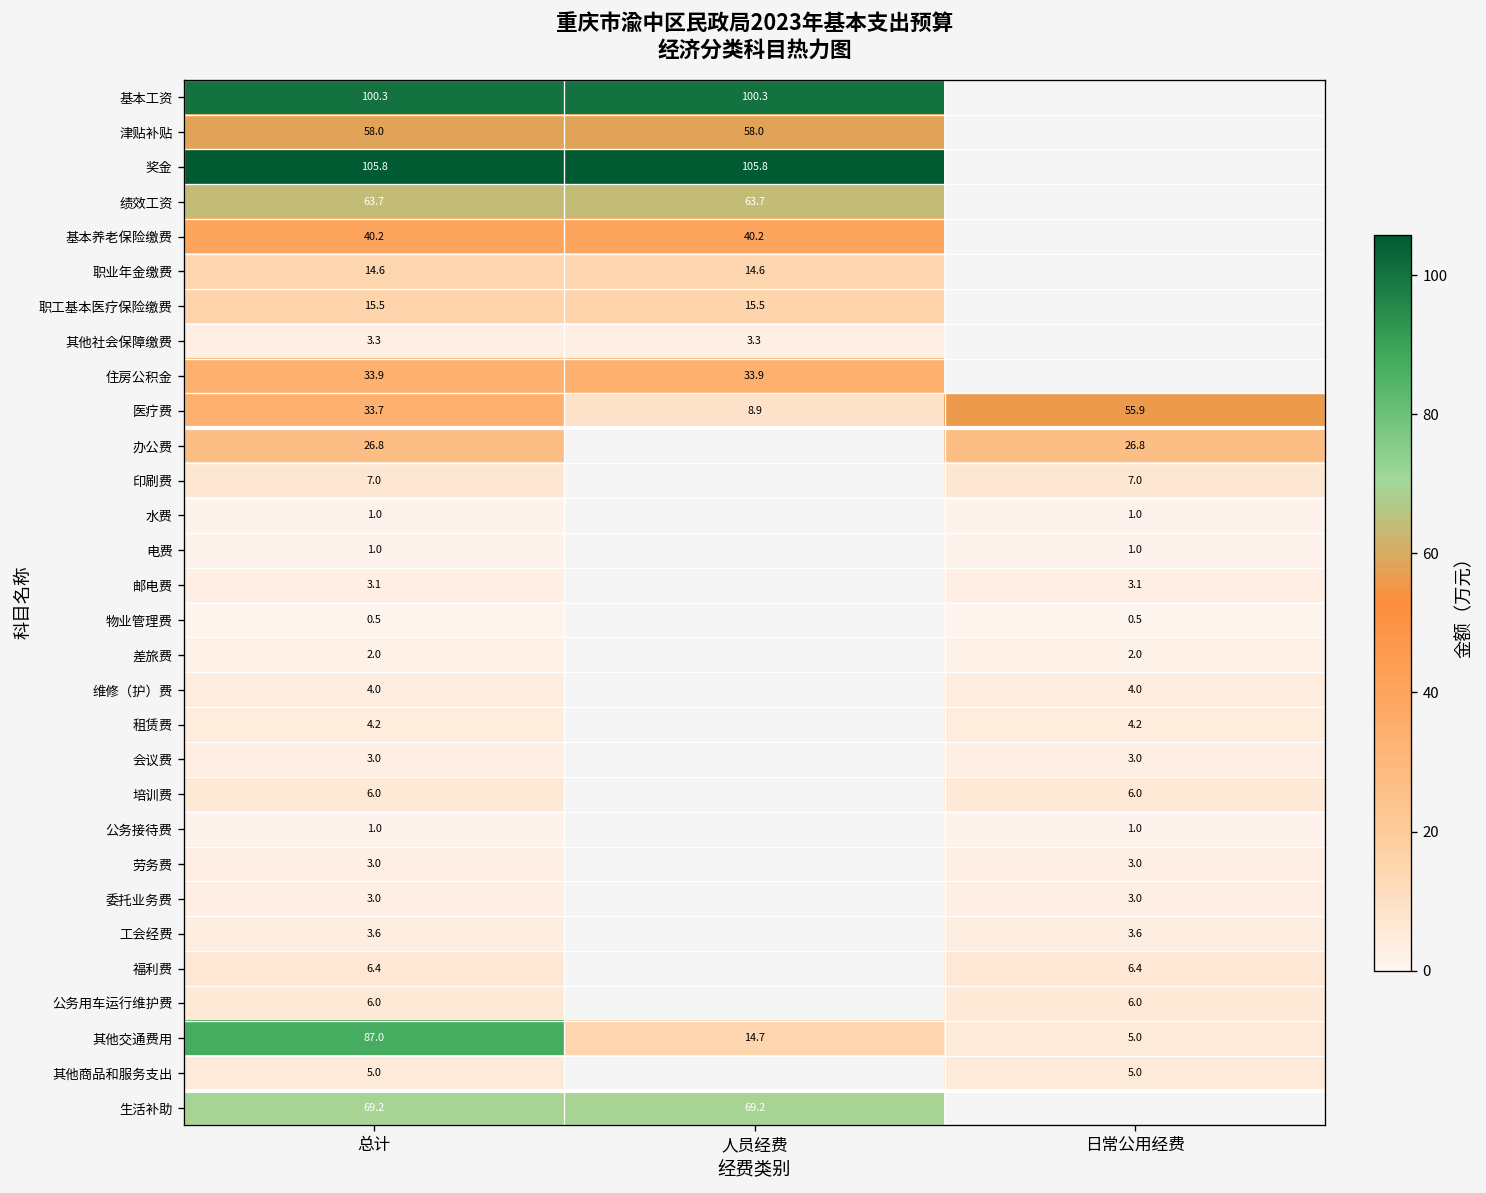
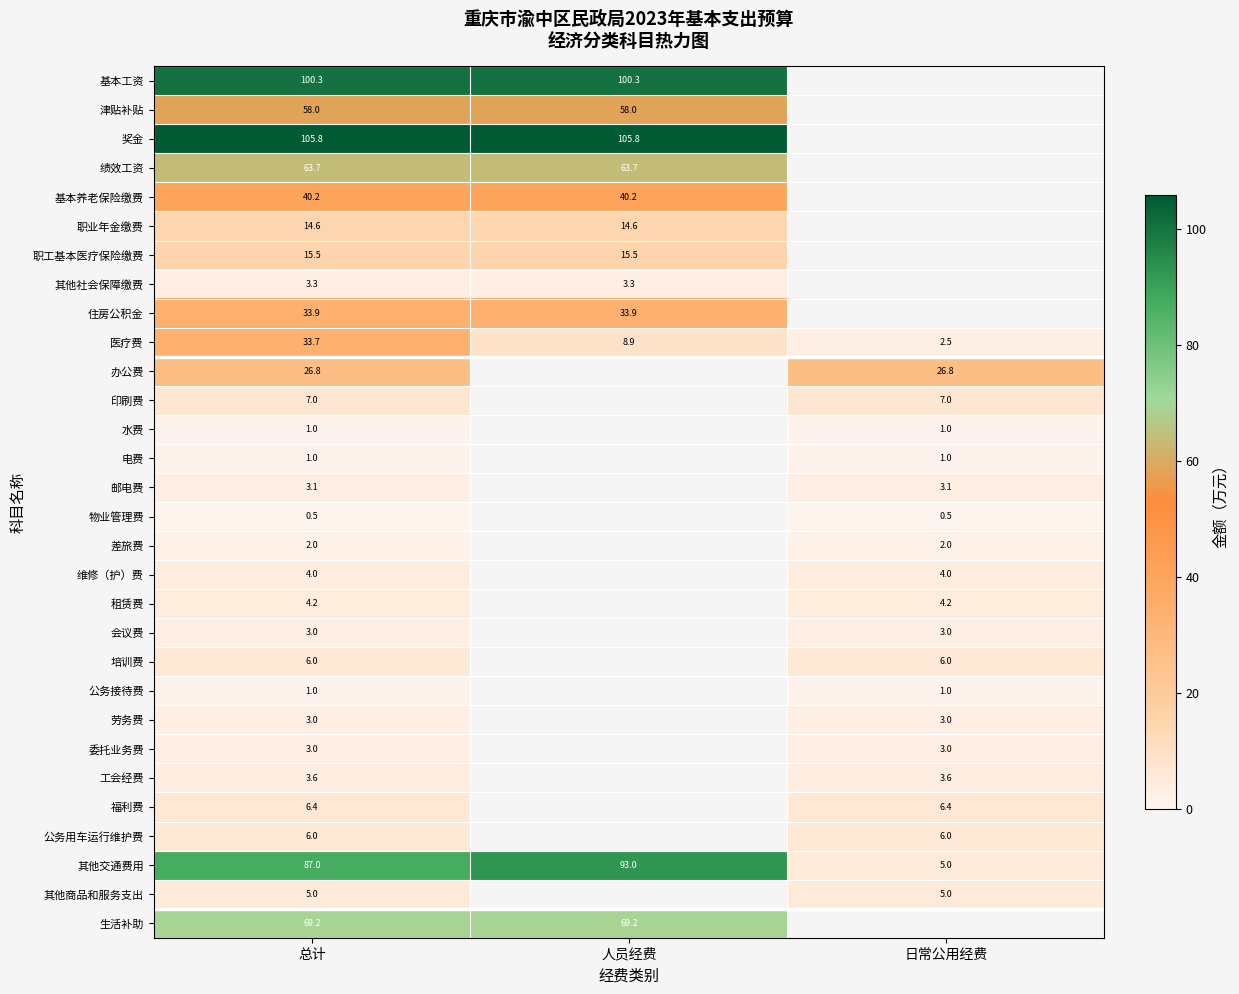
医疗费, 日常公用经费: 55.9 -> 2.5
其他交通费用, 人员经费: 14.7 -> 93.0
